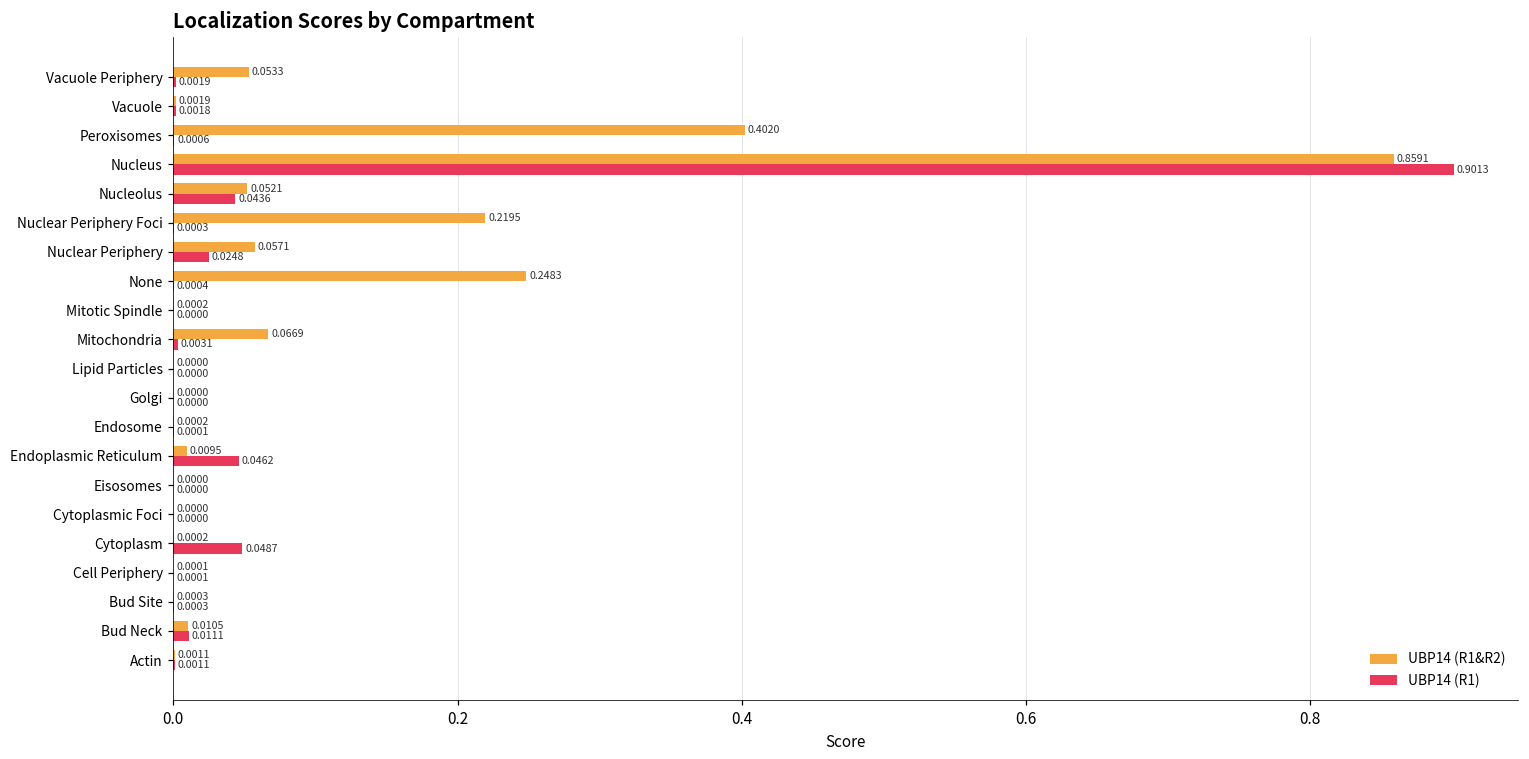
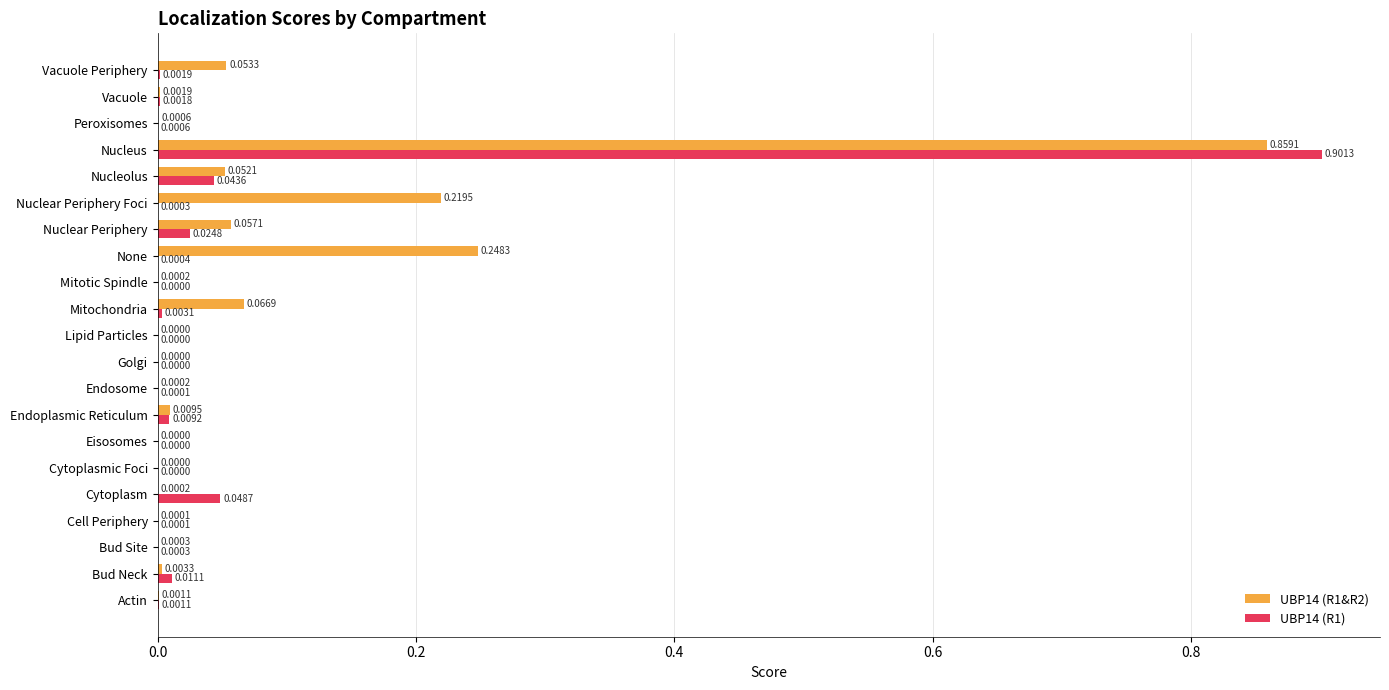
UBP14 (R1&R2), Peroxisomes: 0.4020 -> 0.0006
UBP14 (R1), Endoplasmic Reticulum: 0.0462 -> 0.0092
UBP14 (R1&R2), Bud Neck: 0.0105 -> 0.0033
